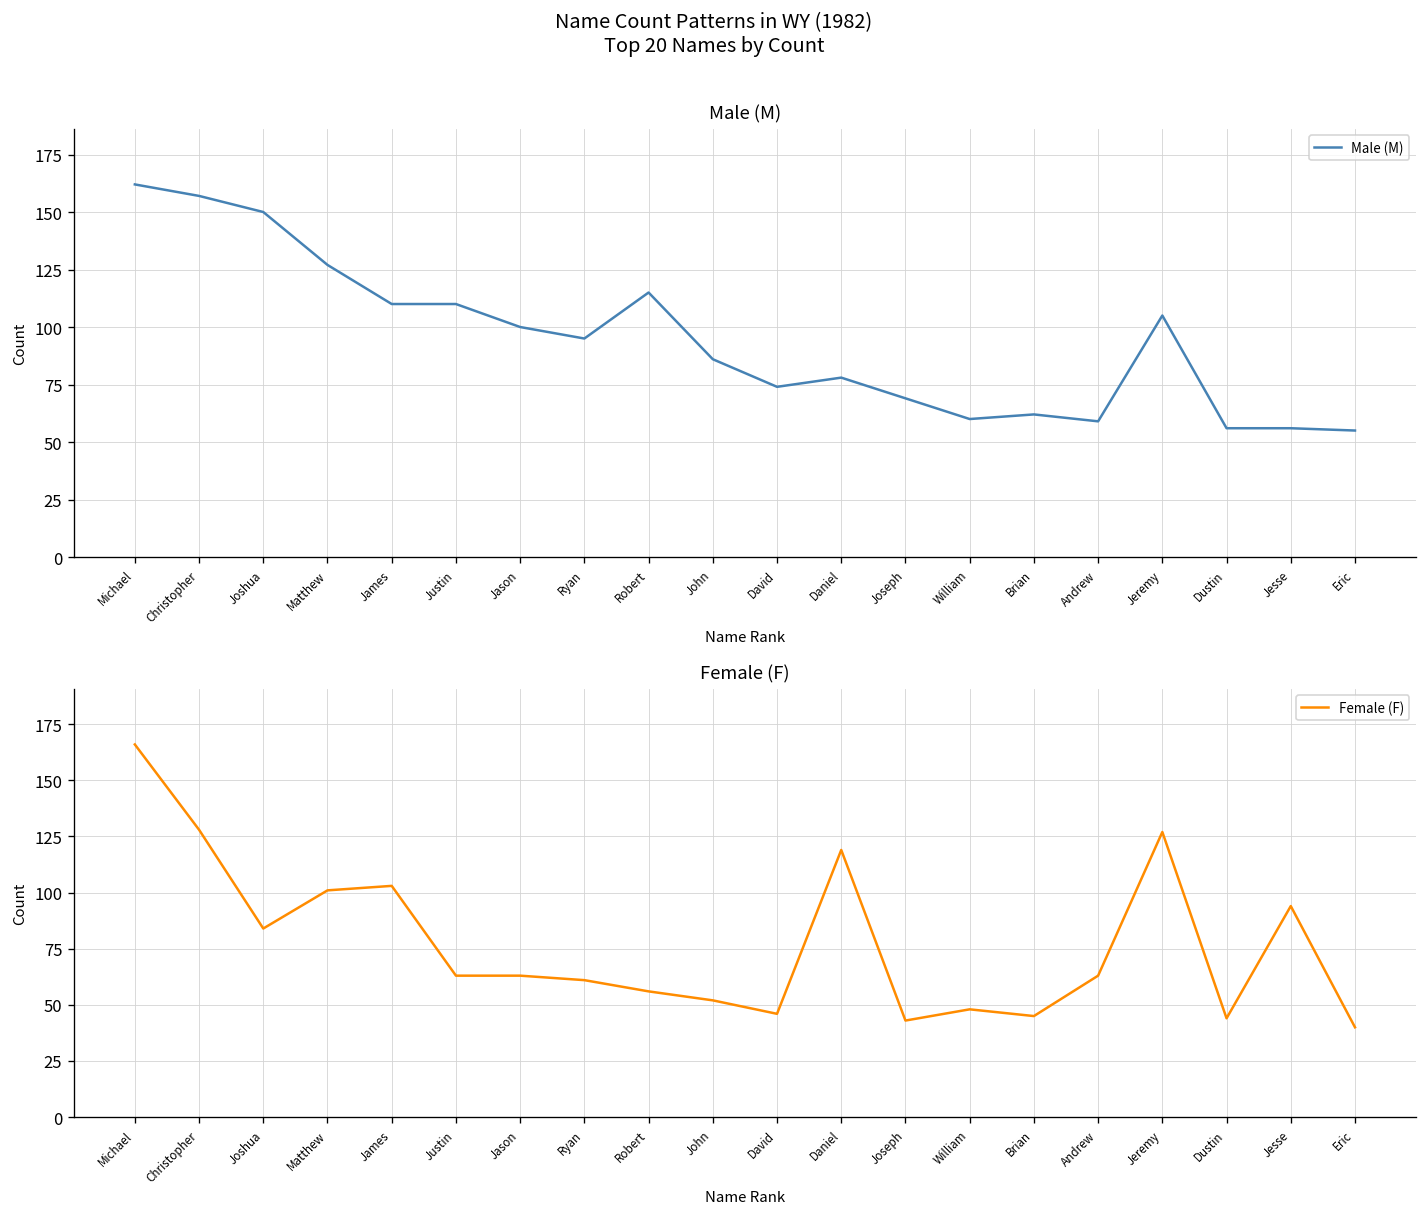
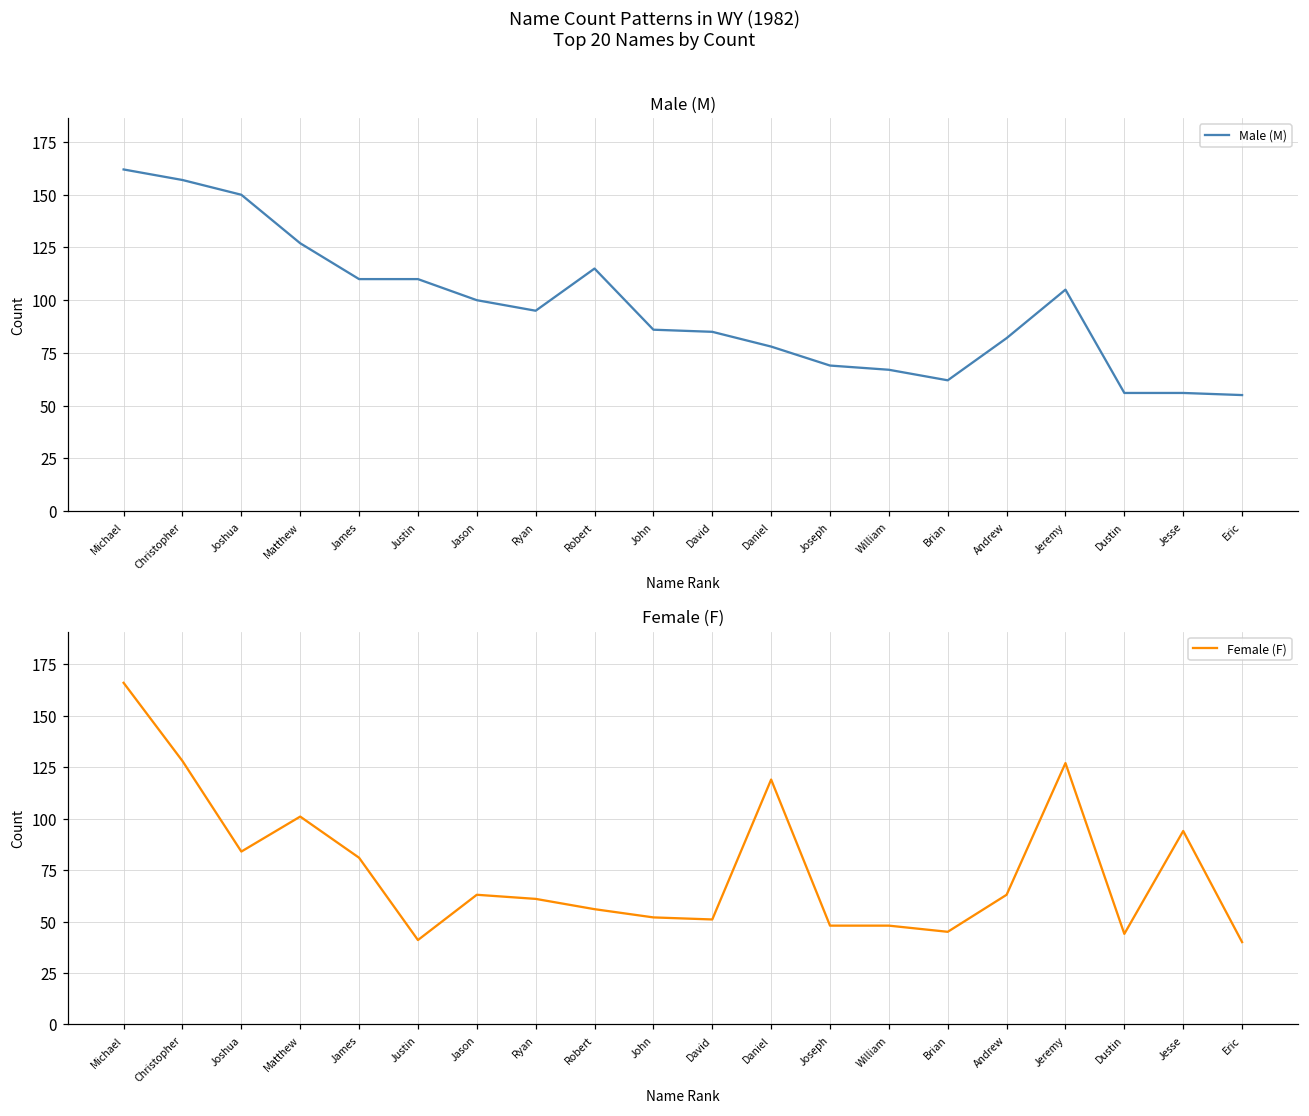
Male (M), David: 74 -> 85
Male (M), William: 60 -> 67
Male (M), Andrew: 59 -> 82
Female (F), James: 103 -> 81
Female (F), Justin: 63 -> 41
Female (F), David: 46 -> 51
Female (F), Joseph: 43 -> 48
